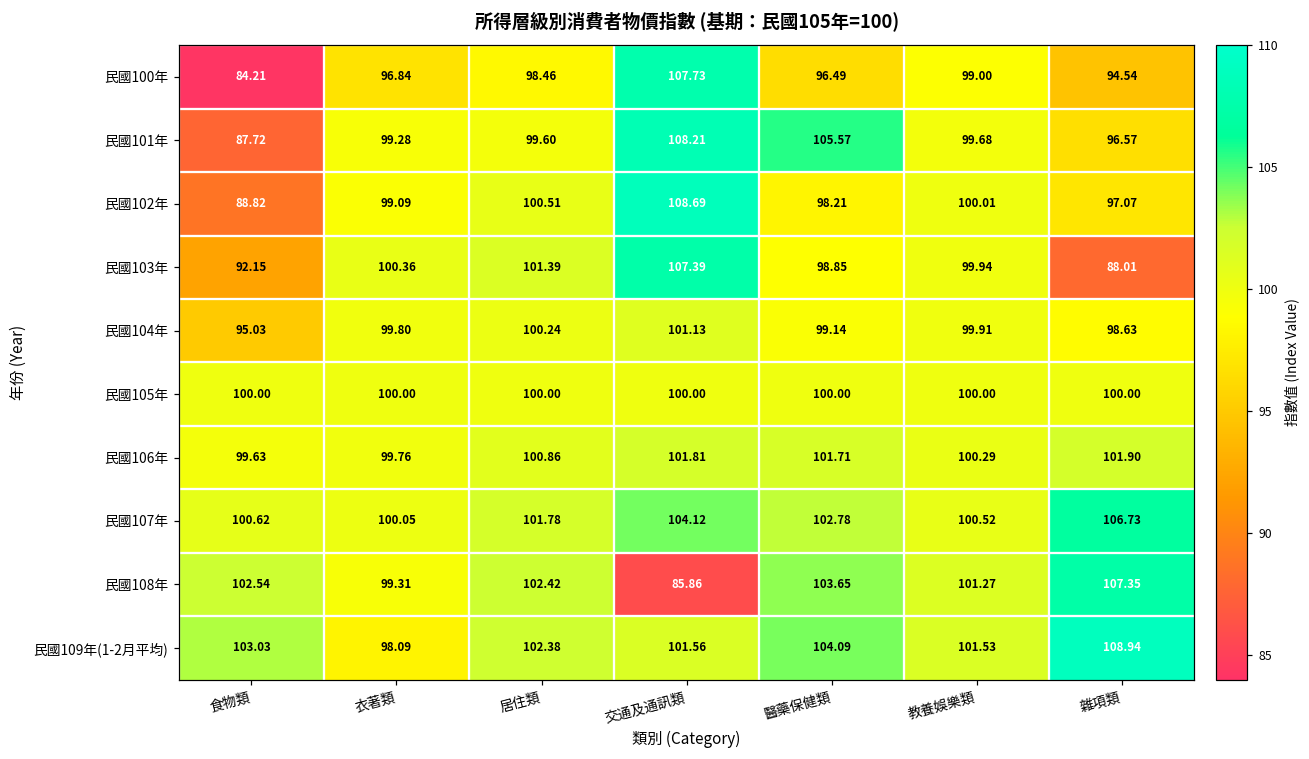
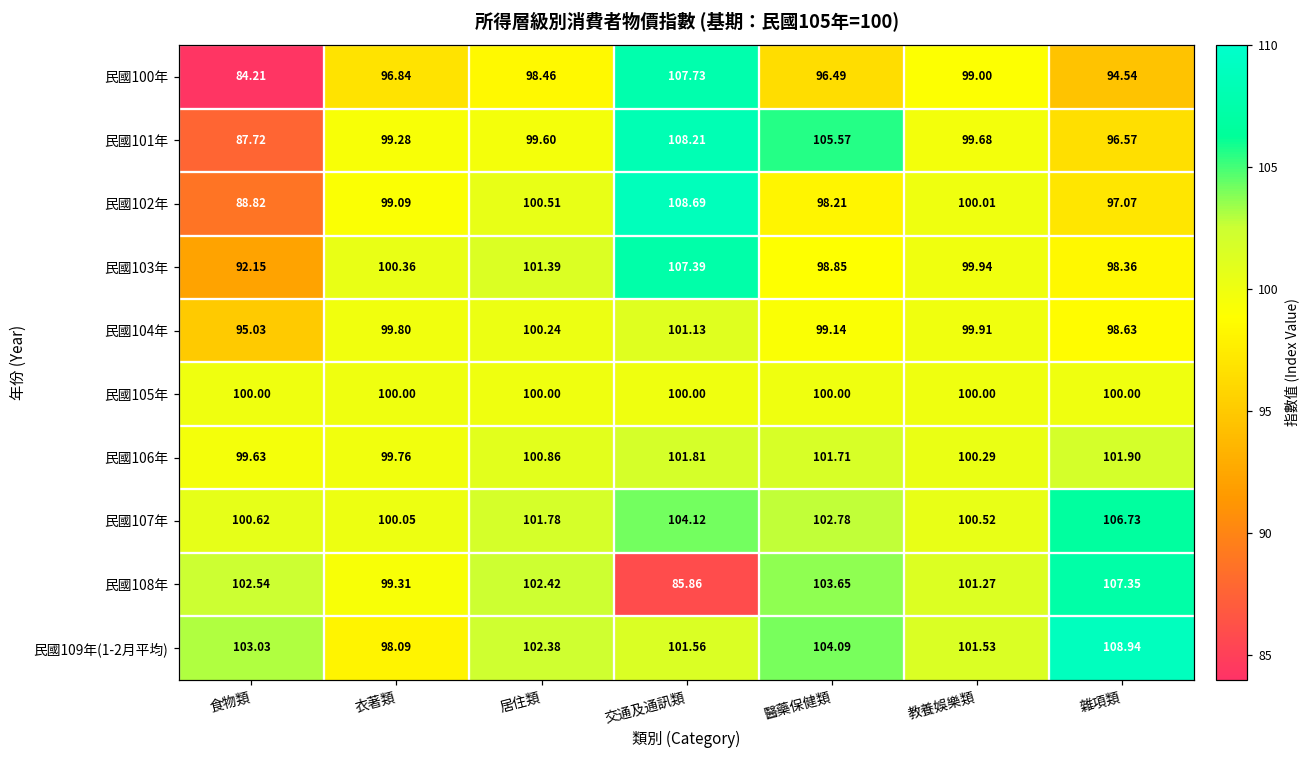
民國103年, 雜項類: 88.01 -> 98.36
